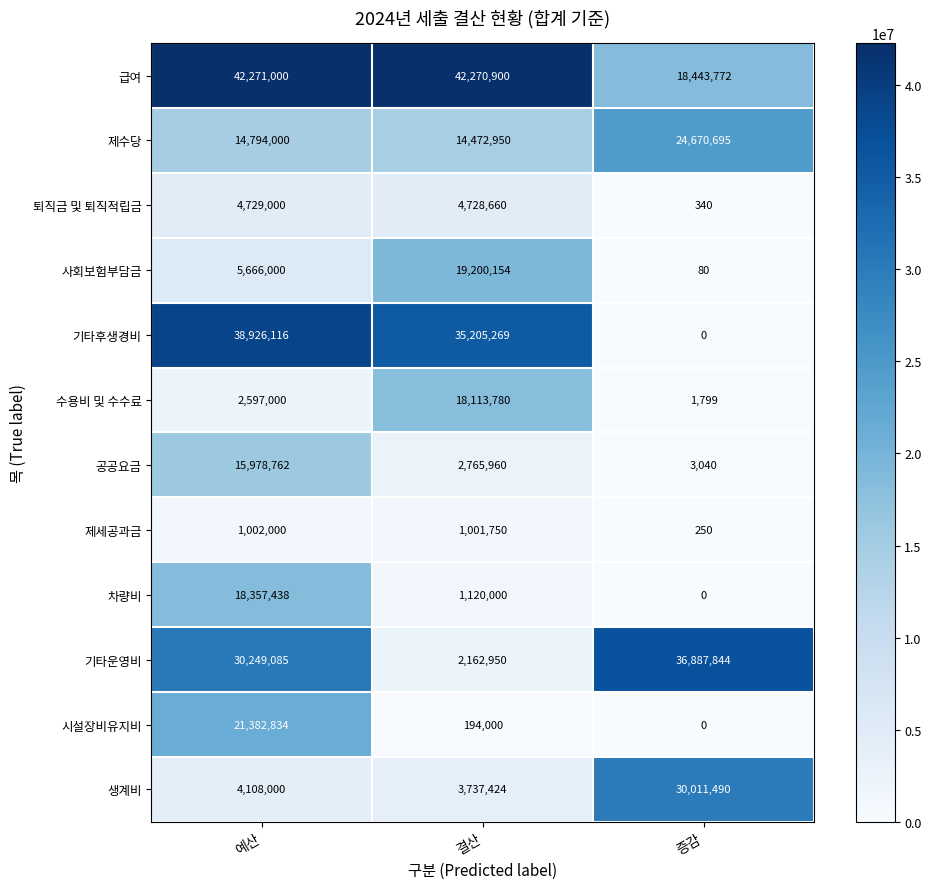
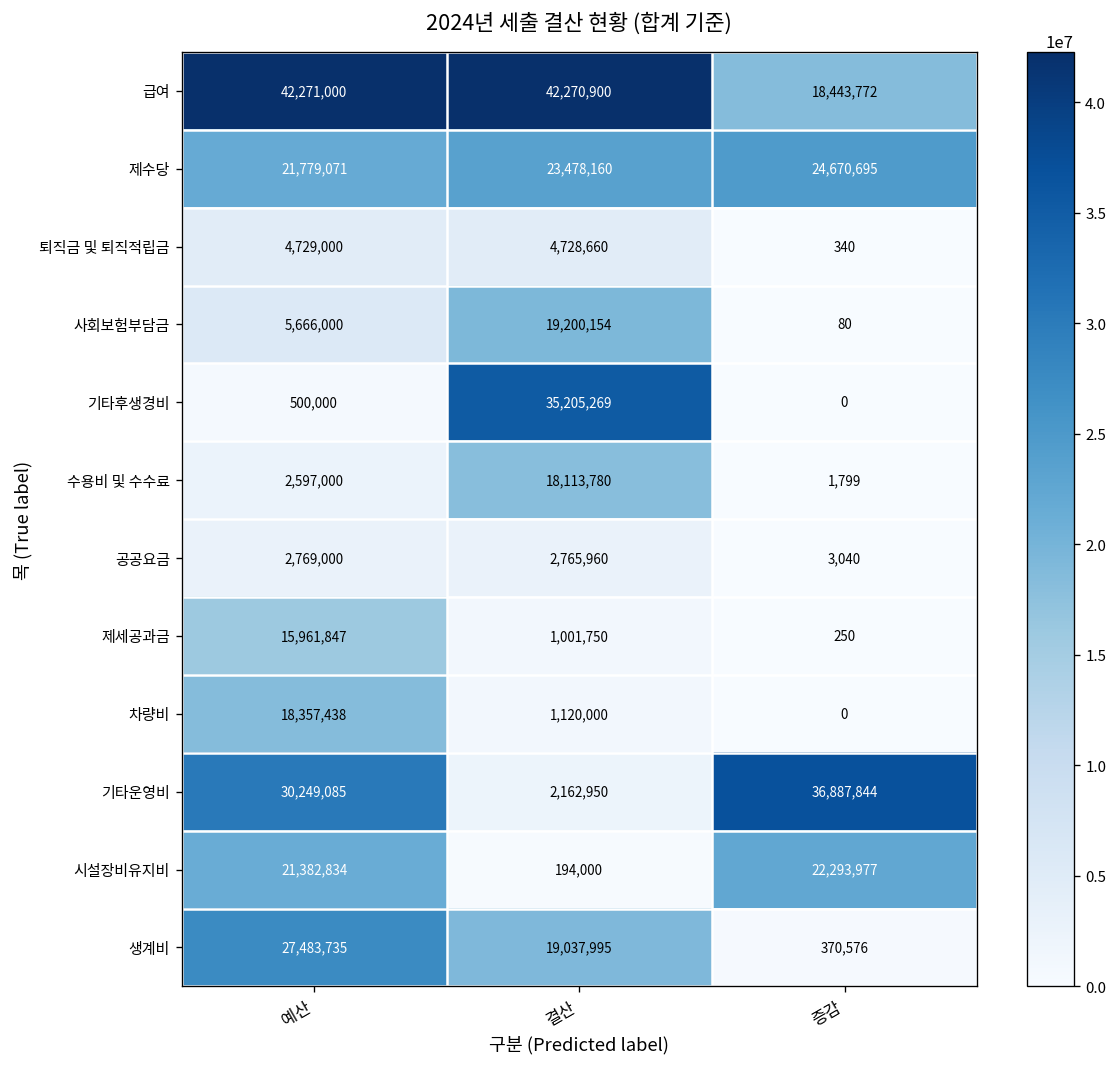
제수당, 예산: 14,794,000 -> 21,779,071
제수당, 결산: 14,472,950 -> 23,478,160
기타후생경비, 예산: 38,926,116 -> 500,000
공공요금, 예산: 15,978,762 -> 2,769,000
제세공과금, 예산: 1,002,000 -> 15,961,847
시설장비유지비, 증감: 0 -> 22,293,977
생계비, 예산: 4,108,000 -> 27,483,735
생계비, 결산: 3,737,424 -> 19,037,995
생계비, 증감: 30,011,490 -> 370,576
